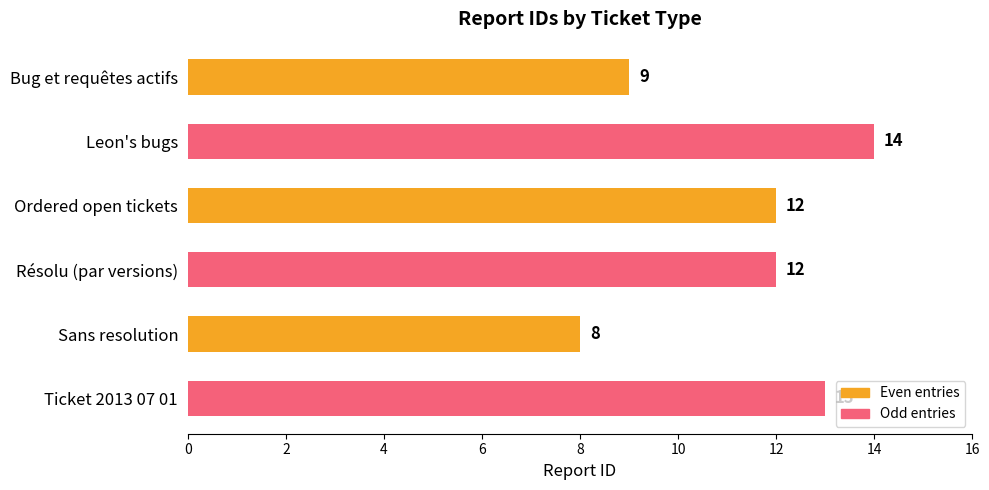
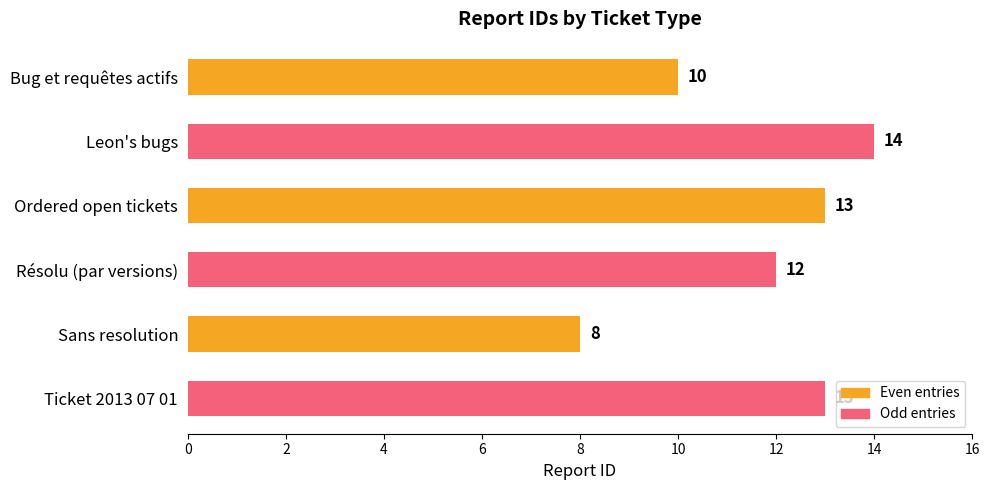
Bug et requêtes actifs: 9 -> 10
Ordered open tickets: 12 -> 13
